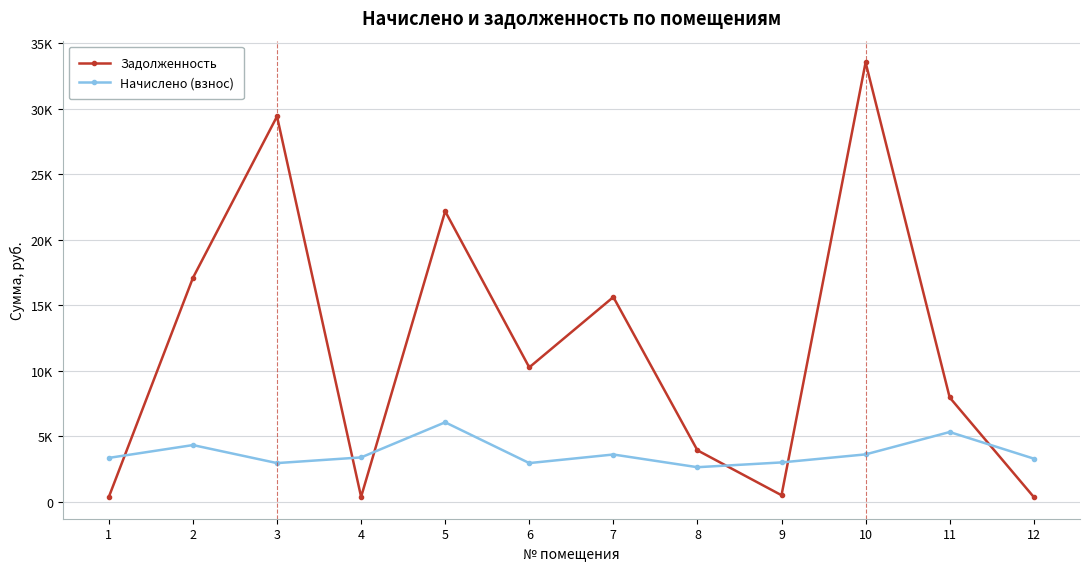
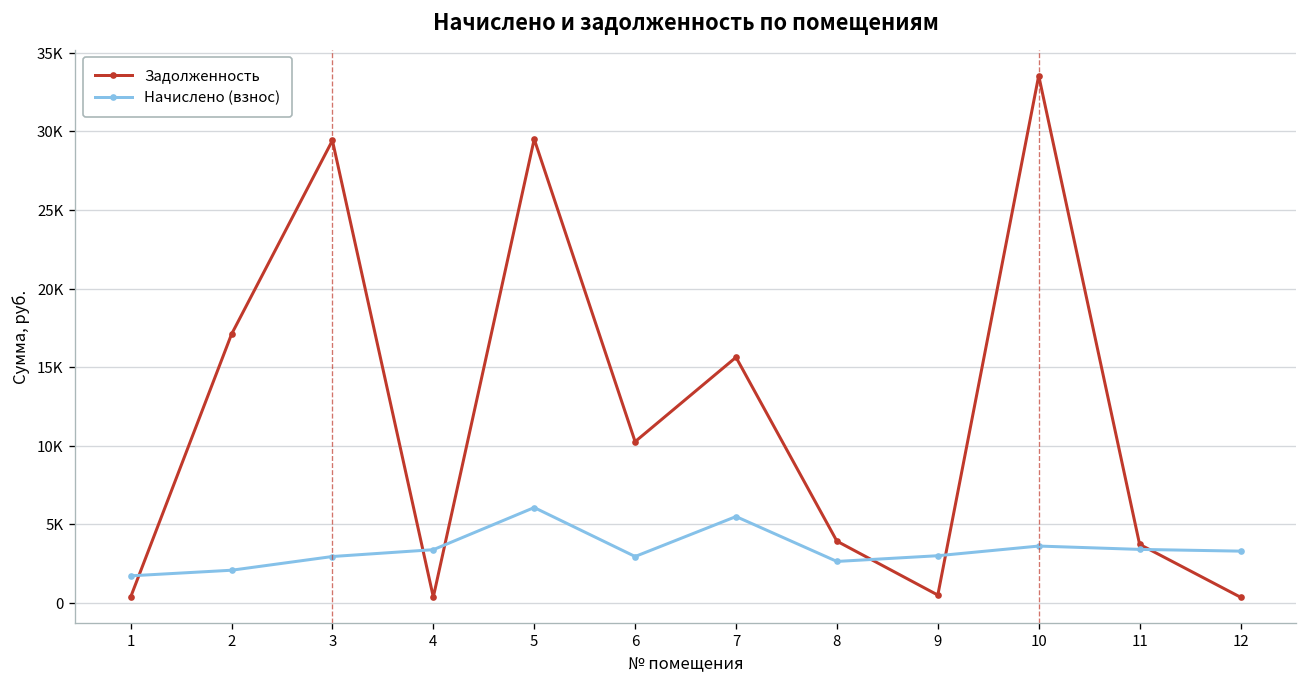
Начислено (взнос), 1: 3400 -> 1700
Начислено (взнос), 2: 4300 -> 2100
Задолженность, 5: 22200 -> 29500
Начислено (взнос), 7: 3600 -> 5500
Задолженность, 11: 8000 -> 3700
Начислено (взнос), 11: 5300 -> 3400
